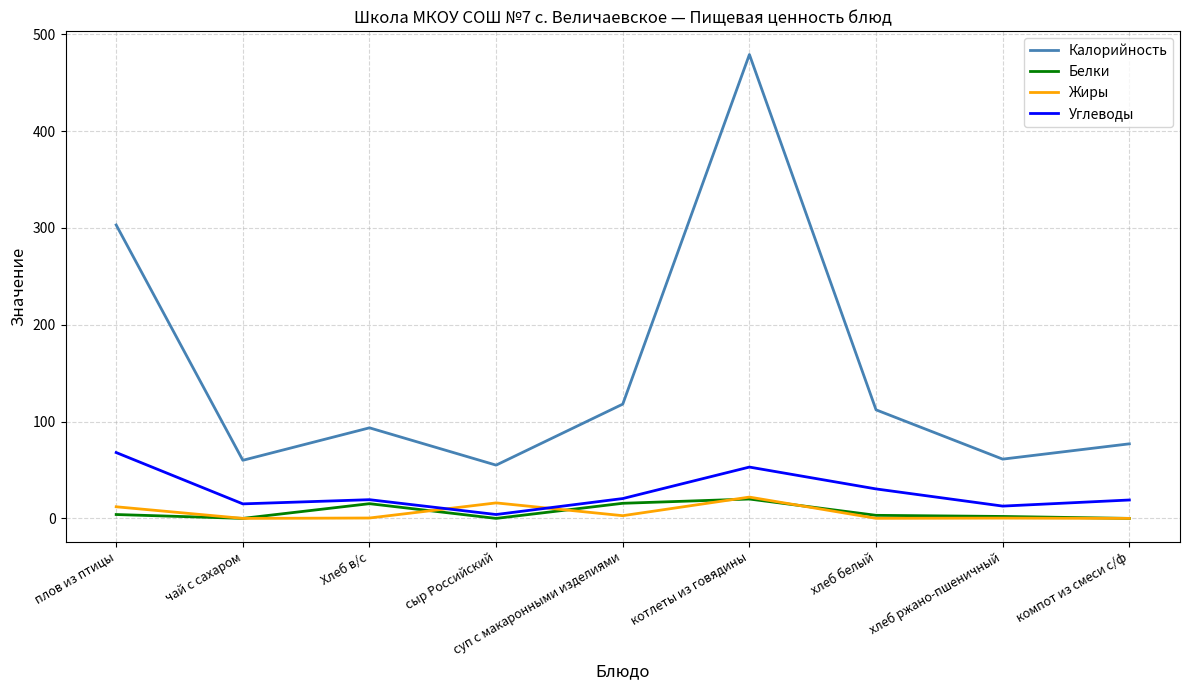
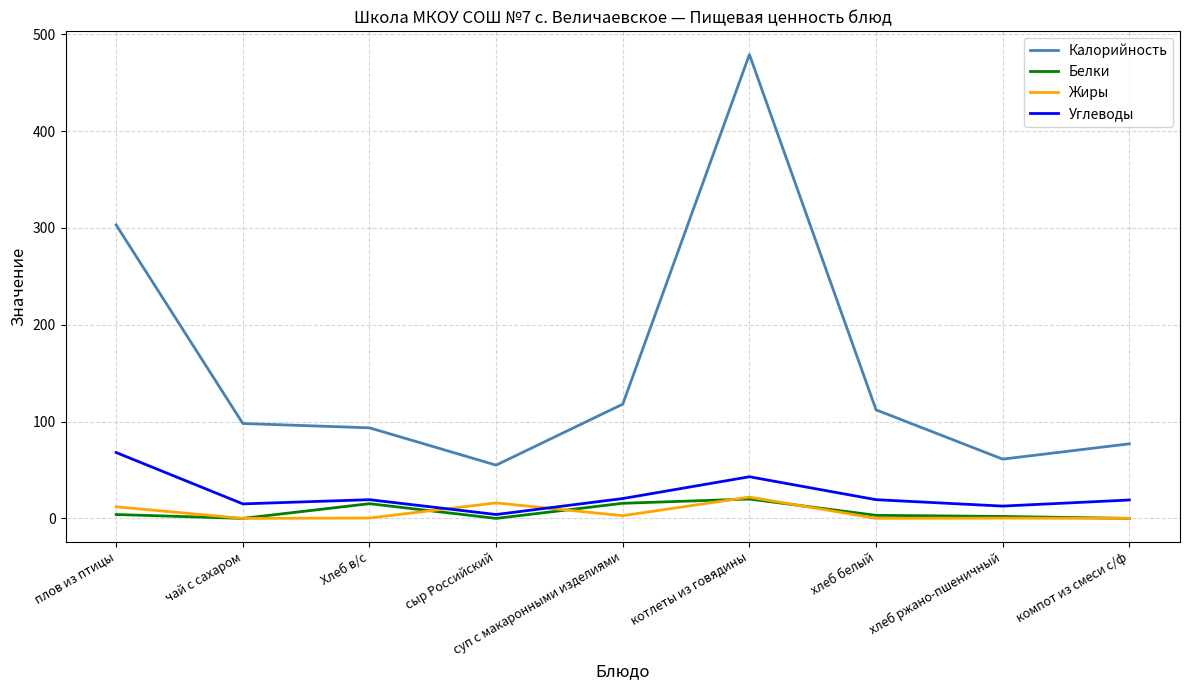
Калорийность, чай с сахаром: 60 -> 100
Углеводы, котлеты из говядины: 50 -> 40
Углеводы, хлеб белый: 30 -> 20
